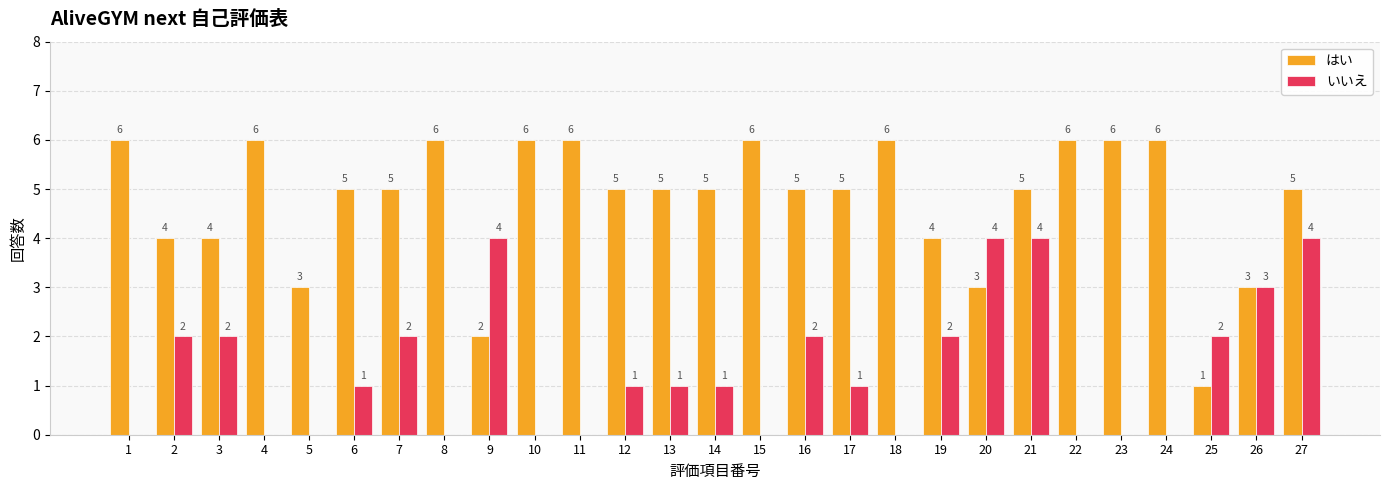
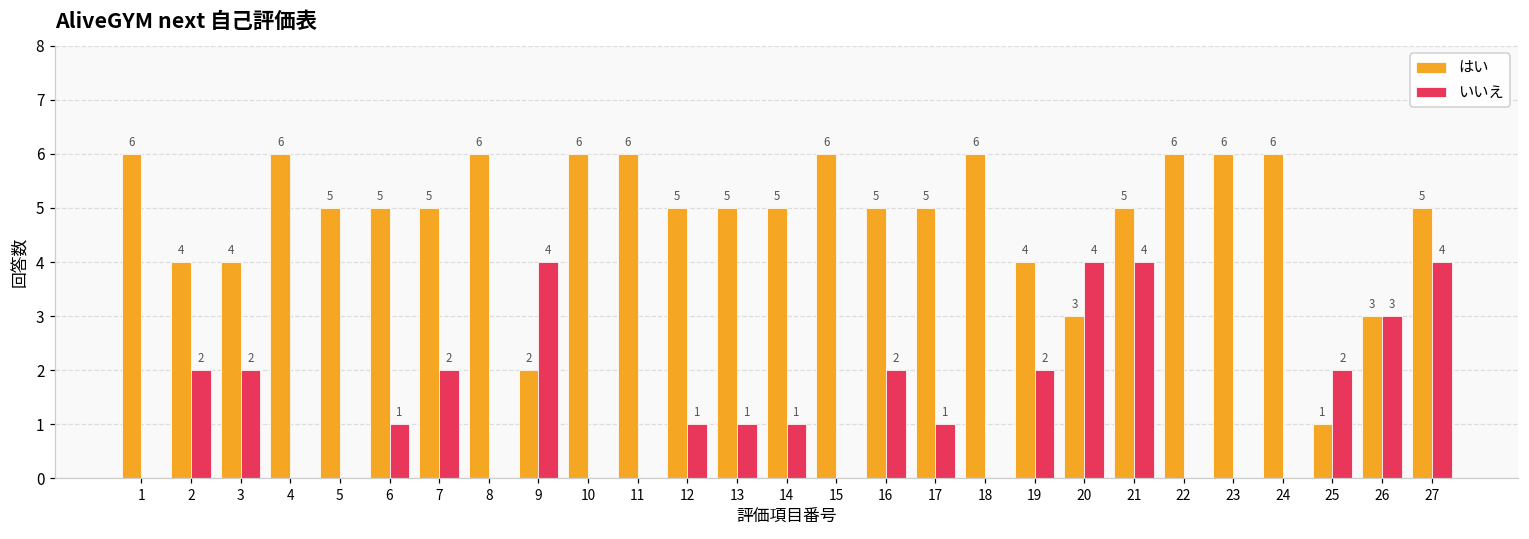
はい, 5: 3 -> 5
